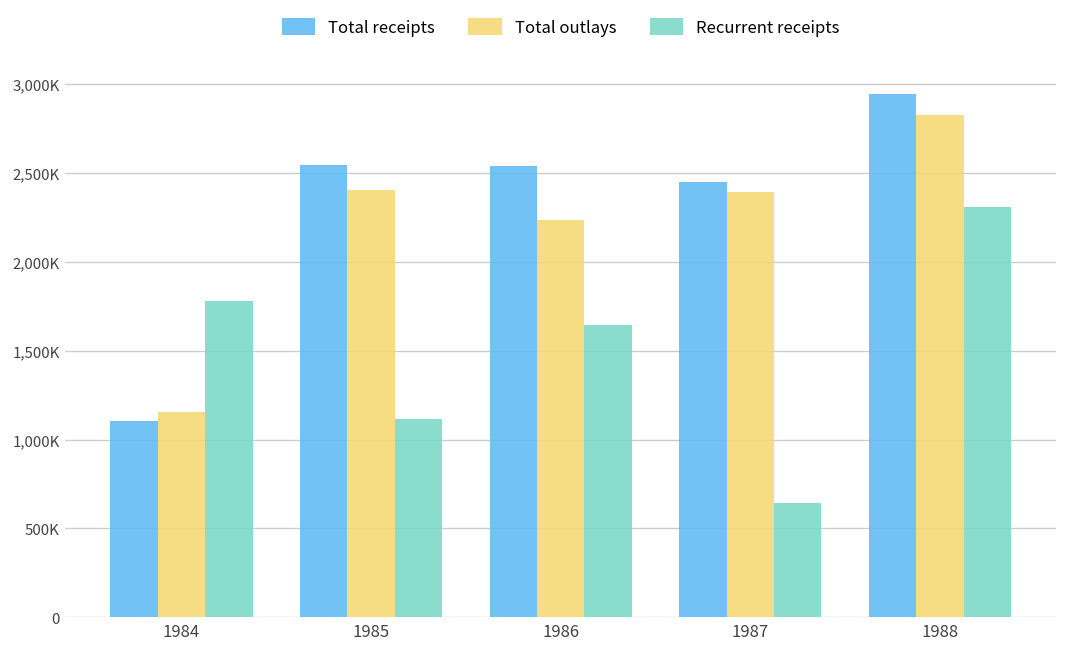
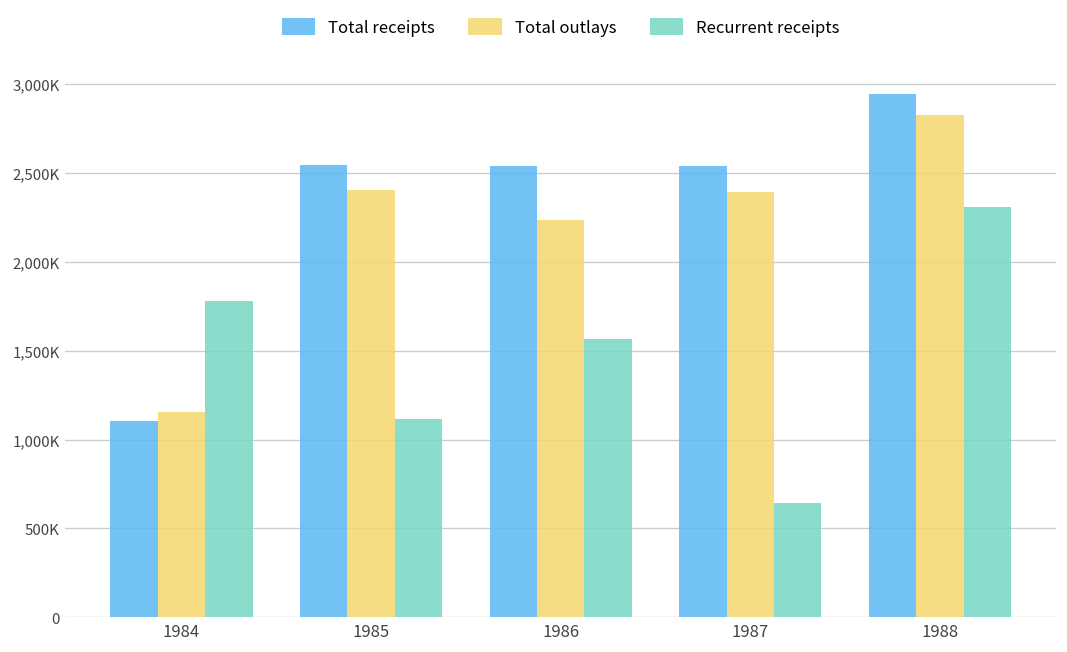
Recurrent receipts, 1986: 1,640,000 -> 1,570,000
Total receipts, 1987: 2,450,000 -> 2,540,000
